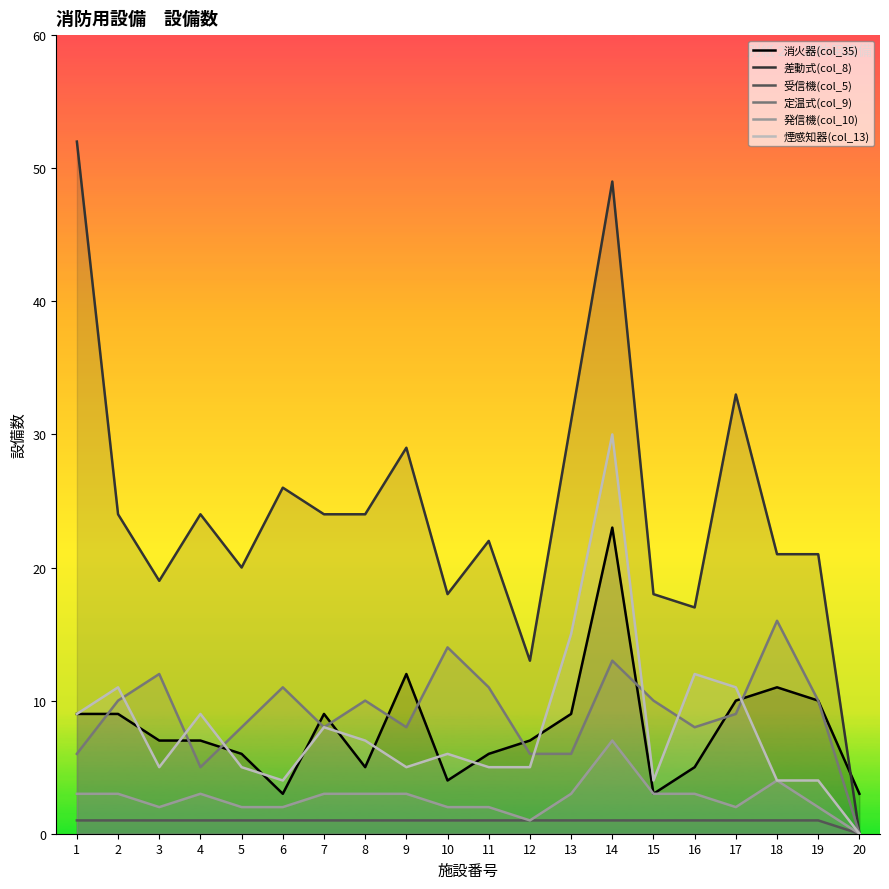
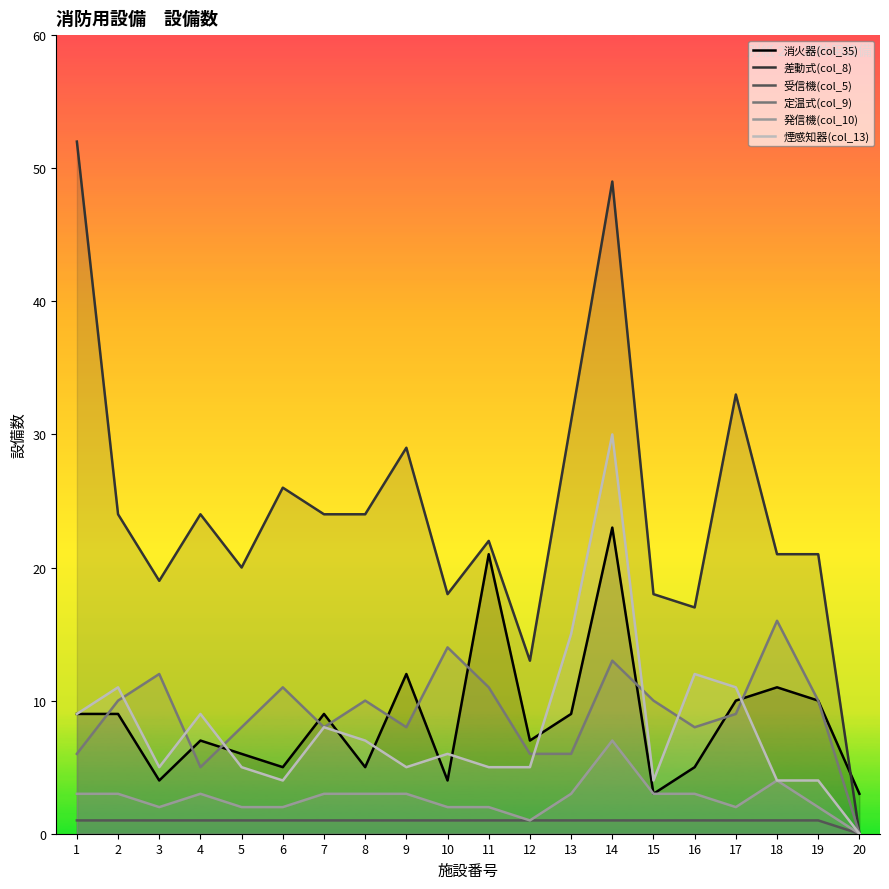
消火器(col_35), 3: 7 -> 4
消火器(col_35), 6: 3 -> 5
消火器(col_35), 11: 6 -> 21
